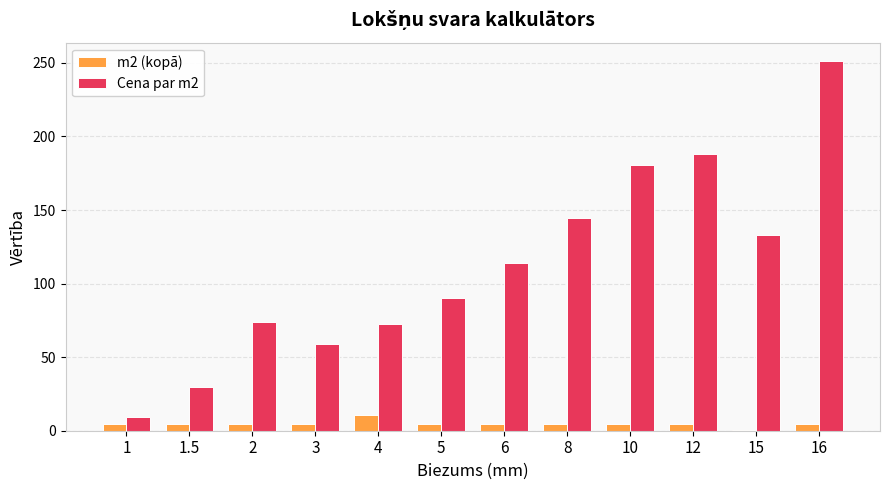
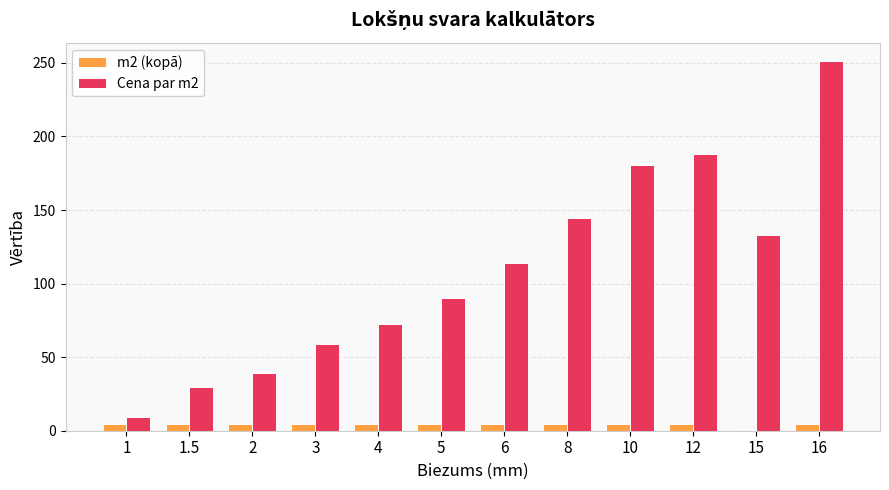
Cena par m2, 2: 74 -> 39
m2 (kopā), 4: 11 -> 5
